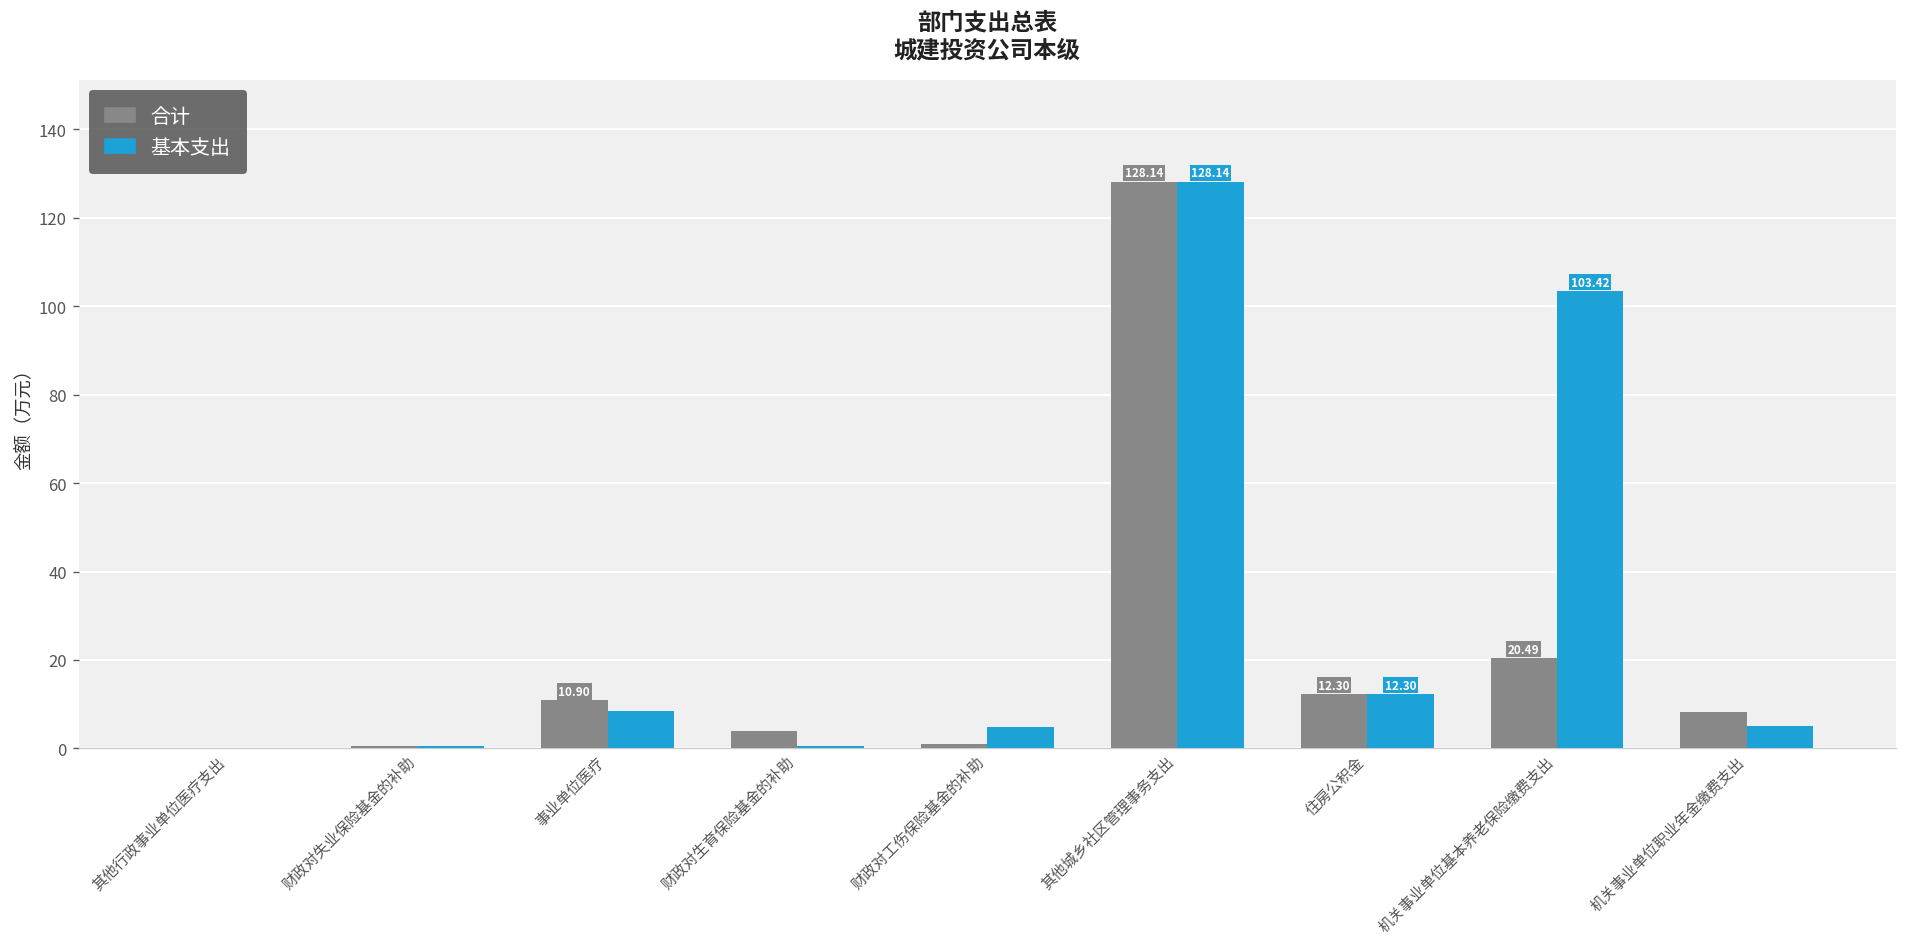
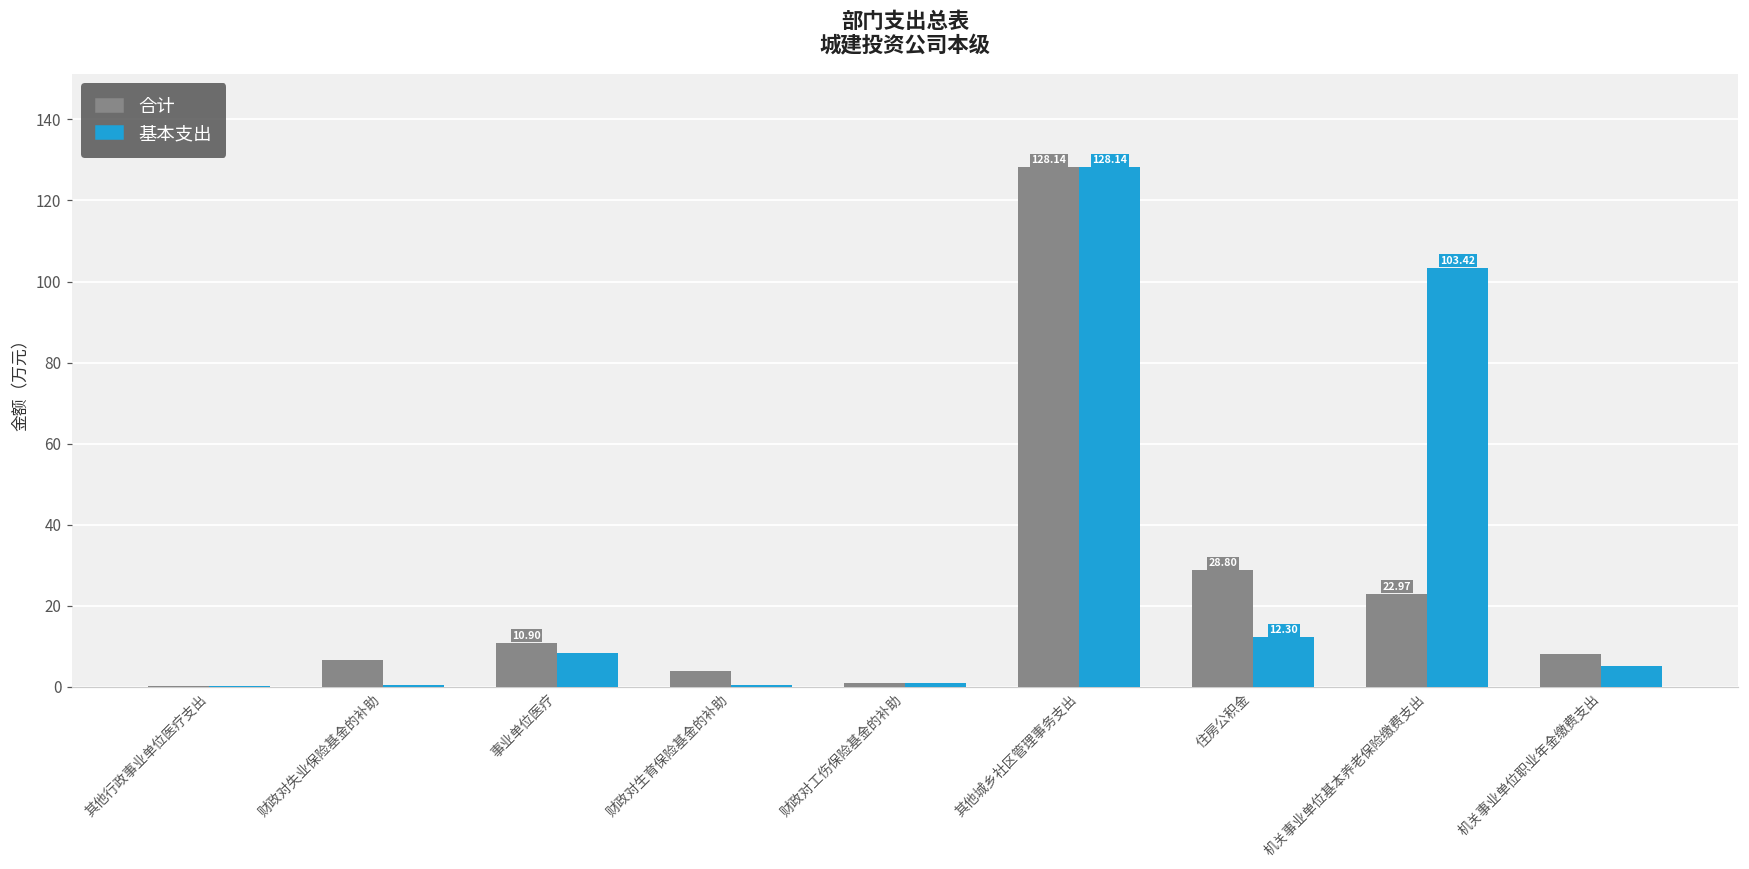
合计, 财政对失业保险基金的补助: 1 -> 7
基本支出, 财政对工伤保险基金的补助: 5 -> 1
合计, 住房公积金: 12.30 -> 28.80
合计, 机关事业单位基本养老保险缴费支出: 20.49 -> 22.97
